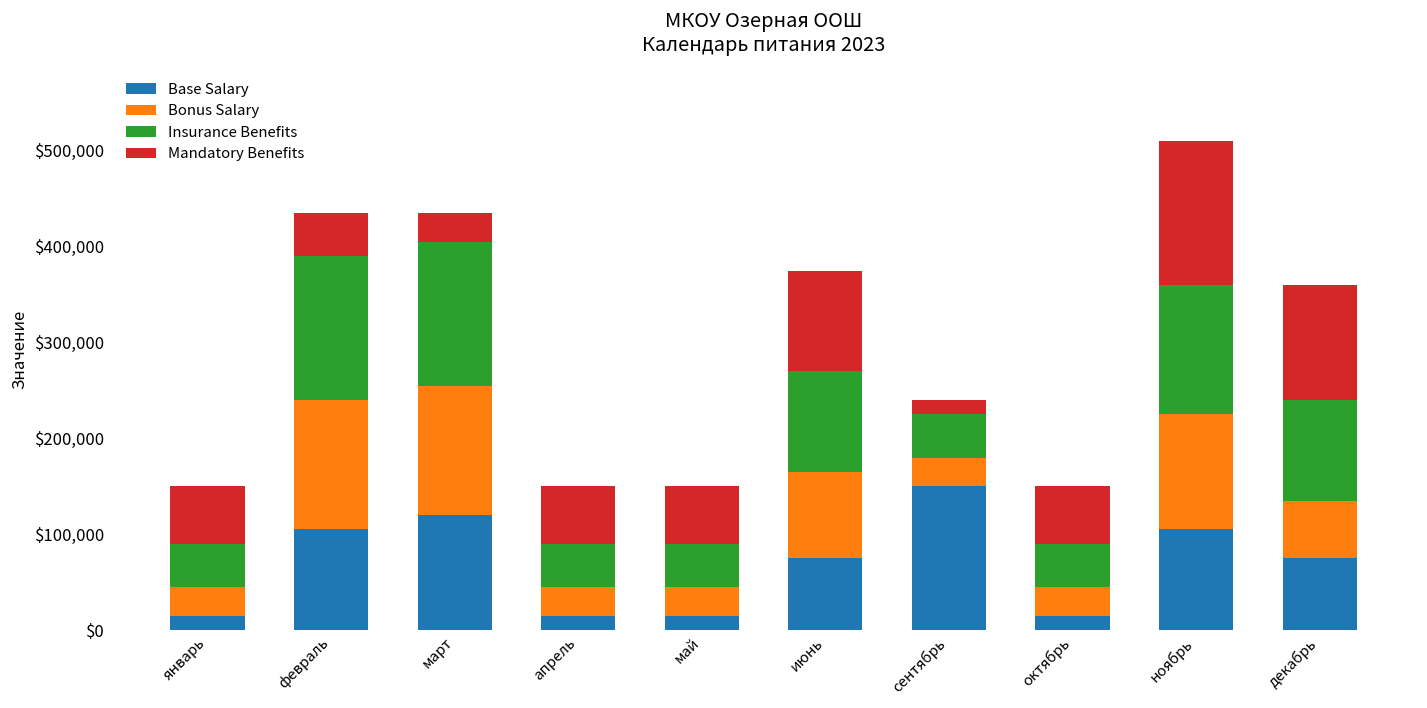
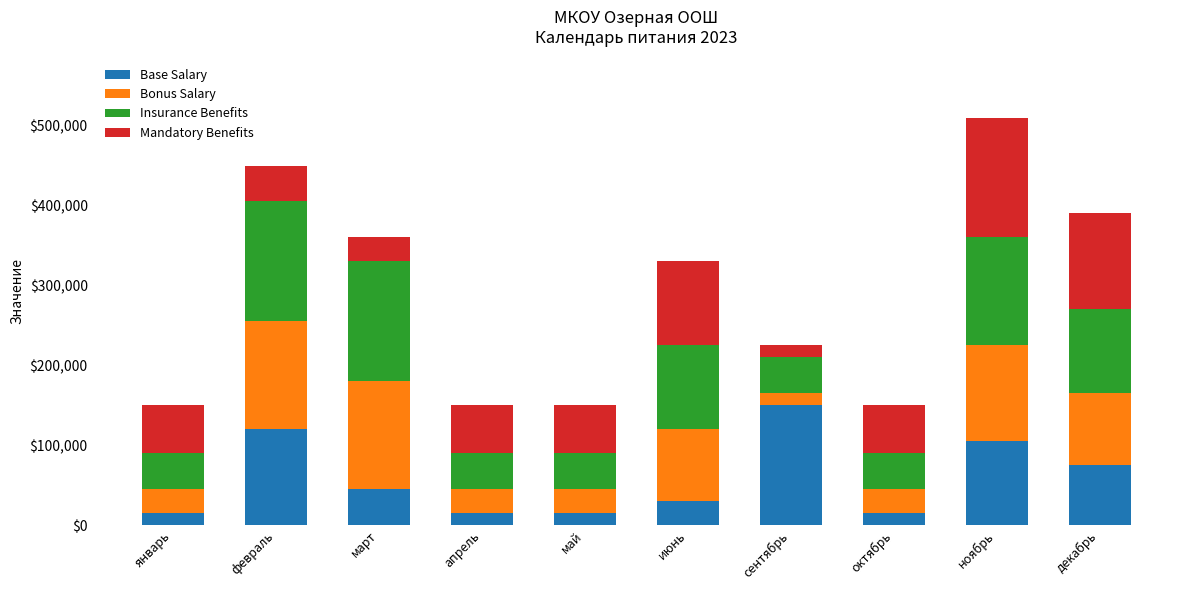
Base Salary, февраль: $110,000 -> $120,000
Base Salary, март: $120,000 -> $50,000
Base Salary, июнь: $80,000 -> $30,000
Bonus Salary, сентябрь: $30,000 -> $20,000
Bonus Salary, декабрь: $60,000 -> $90,000
